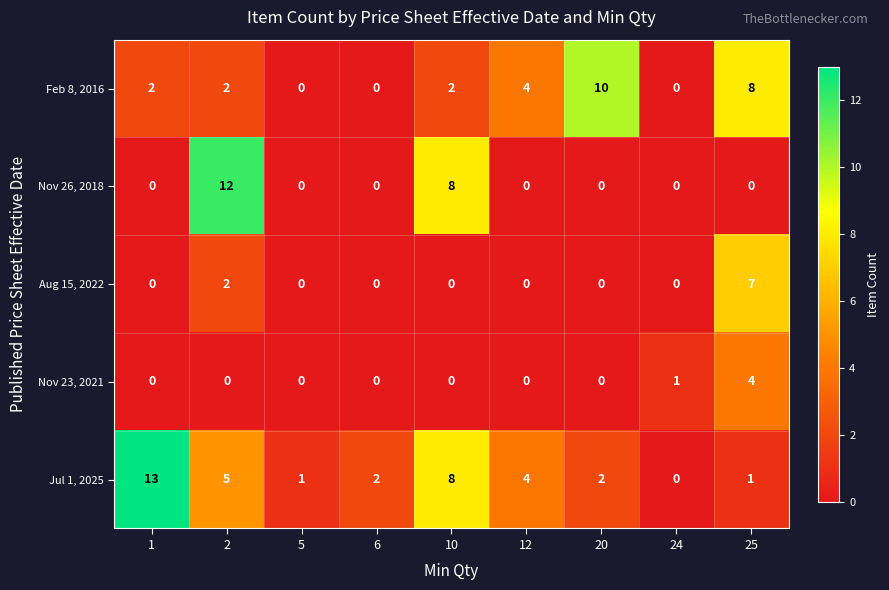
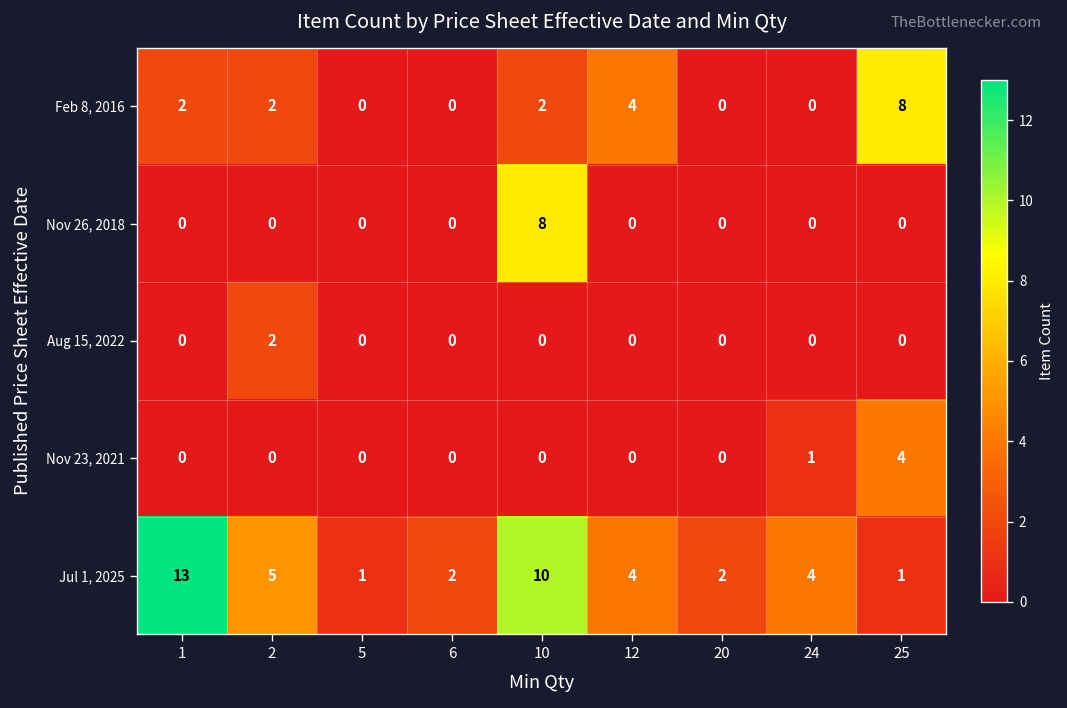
Feb 8, 2016, 20: 10 -> 0
Nov 26, 2018, 2: 12 -> 0
Aug 15, 2022, 25: 7 -> 0
Jul 1, 2025, 10: 8 -> 10
Jul 1, 2025, 24: 0 -> 4
